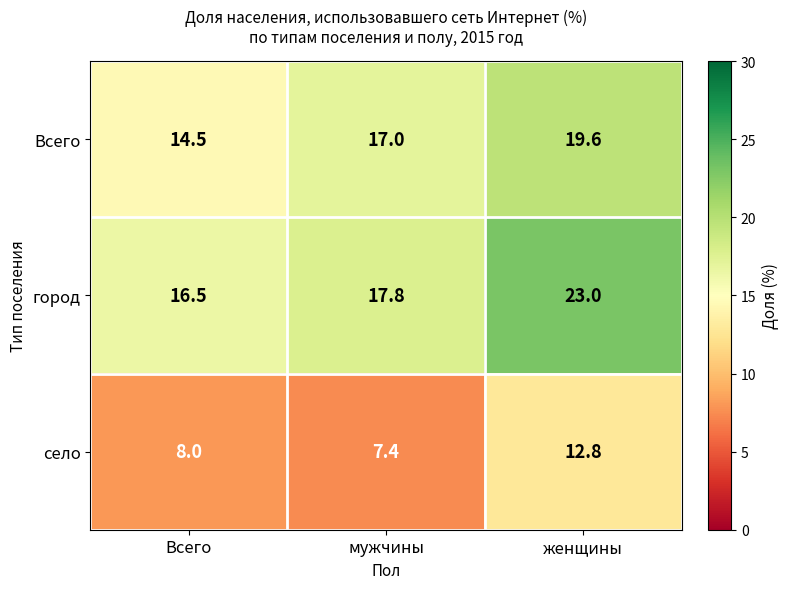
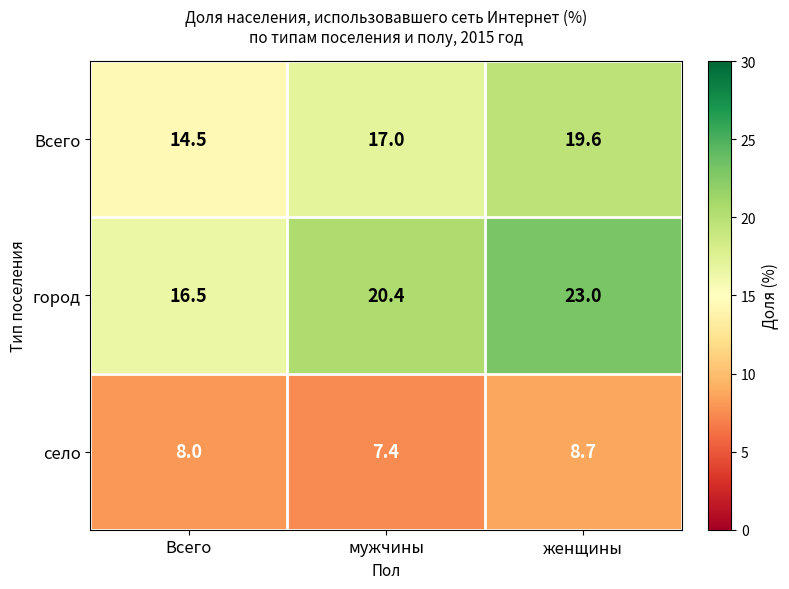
город, мужчины: 17.8 -> 20.4
село, женщины: 12.8 -> 8.7
